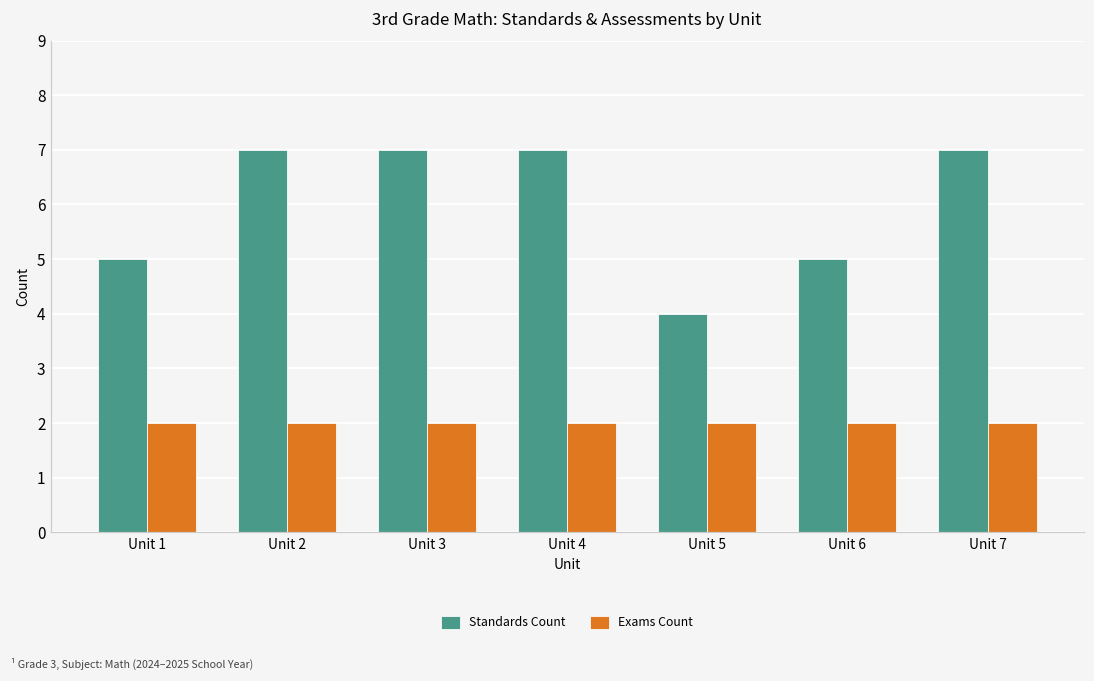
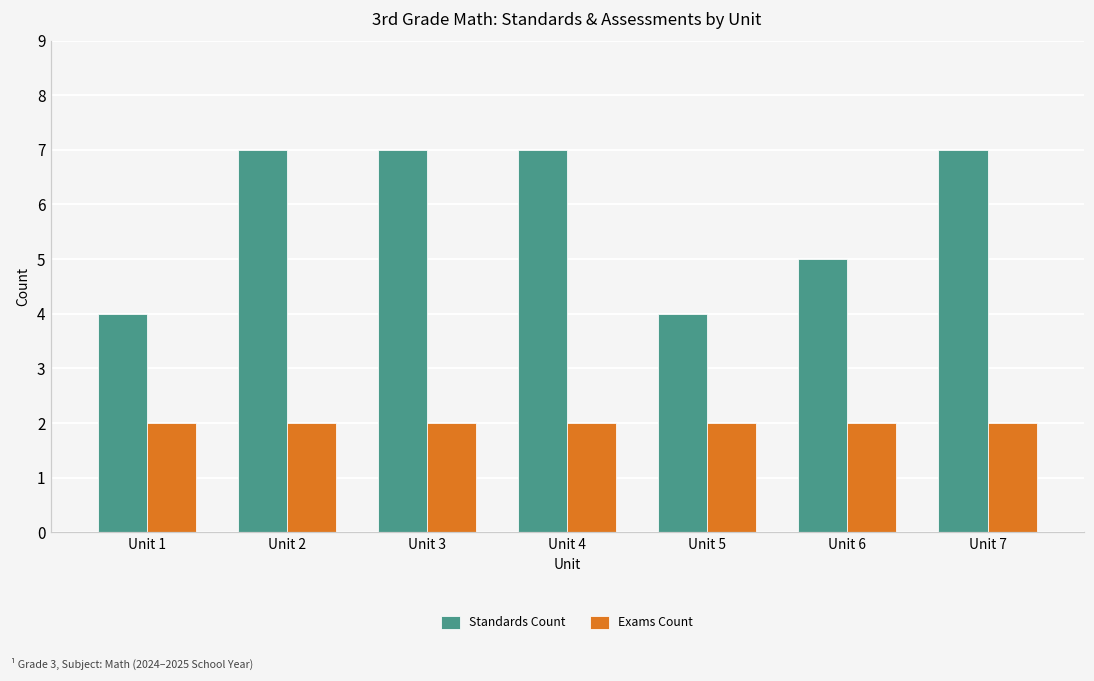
Standards Count, Unit 1: 5 -> 4
